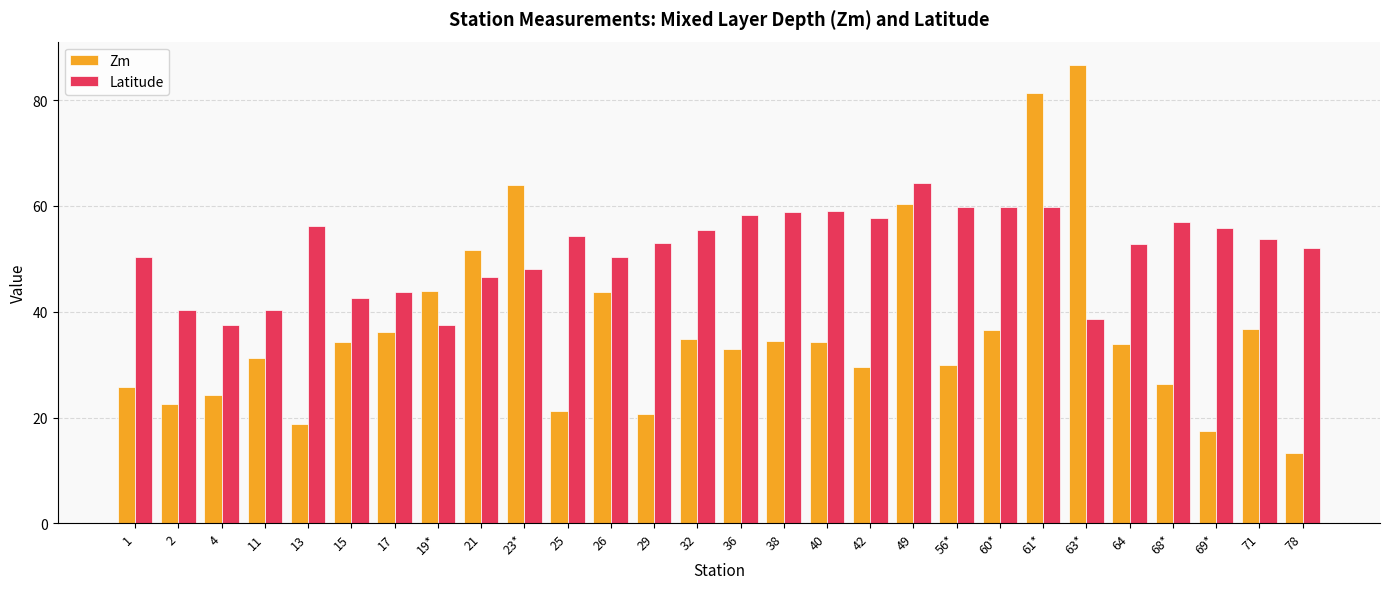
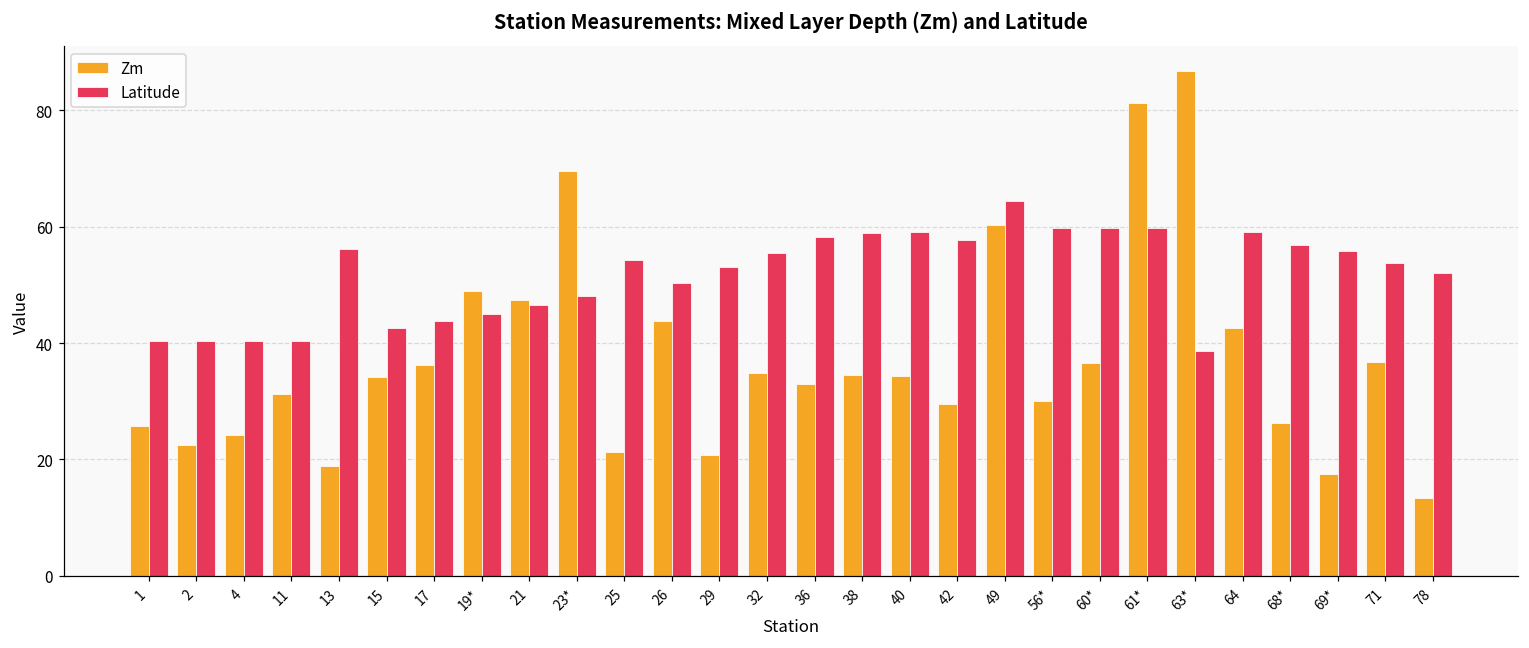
Latitude, 1: 50 -> 40
Latitude, 4: 37 -> 40
Zm, 19*: 44 -> 49
Latitude, 19*: 38 -> 45
Zm, 21: 52 -> 47
Zm, 23*: 64 -> 70
Zm, 64: 34 -> 43
Latitude, 64: 53 -> 59
